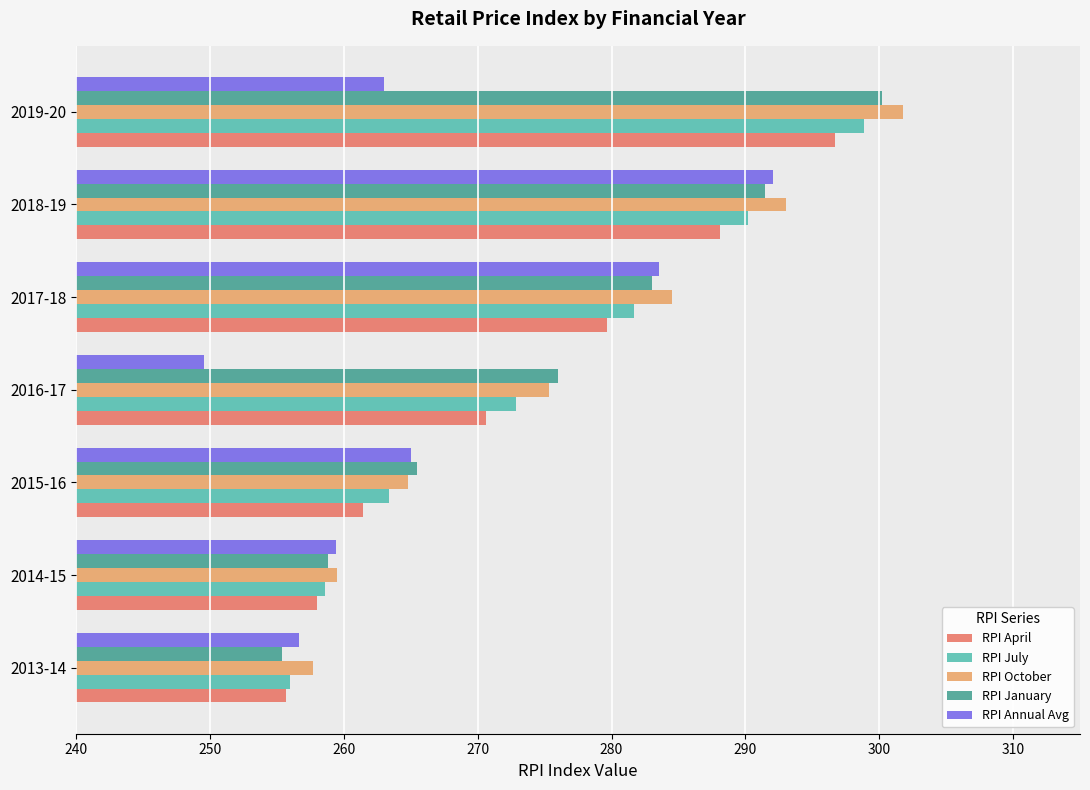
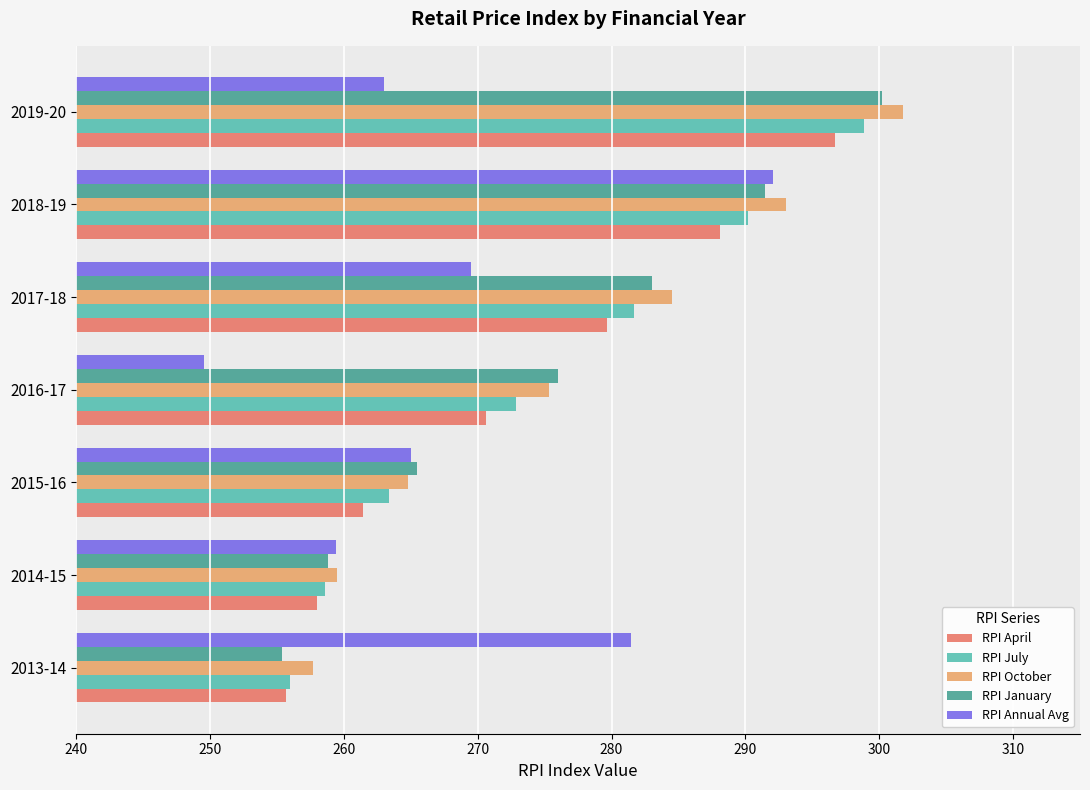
RPI Annual Avg, 2017-18: 283.6 -> 269.5
RPI Annual Avg, 2013-14: 256.7 -> 281.5
